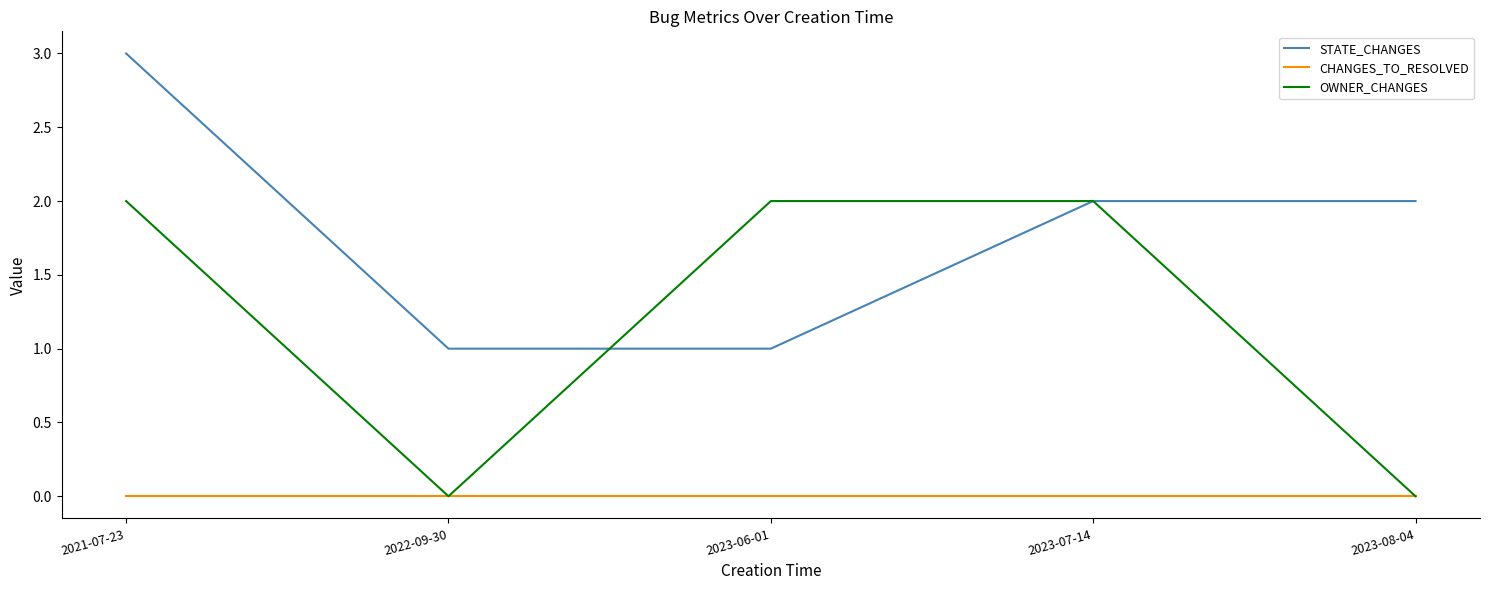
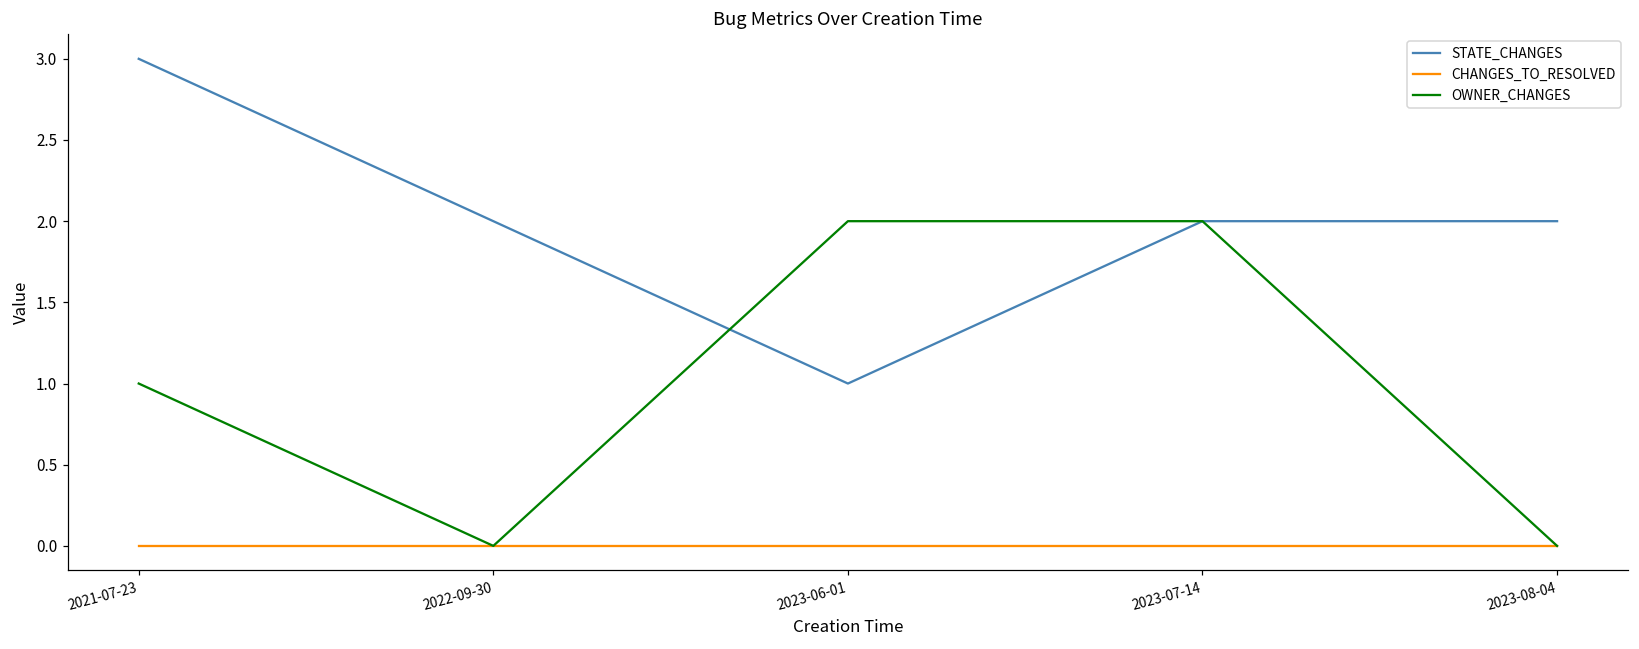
OWNER_CHANGES, 2021-07-23: 2 -> 1
STATE_CHANGES, 2022-09-30: 1 -> 2
